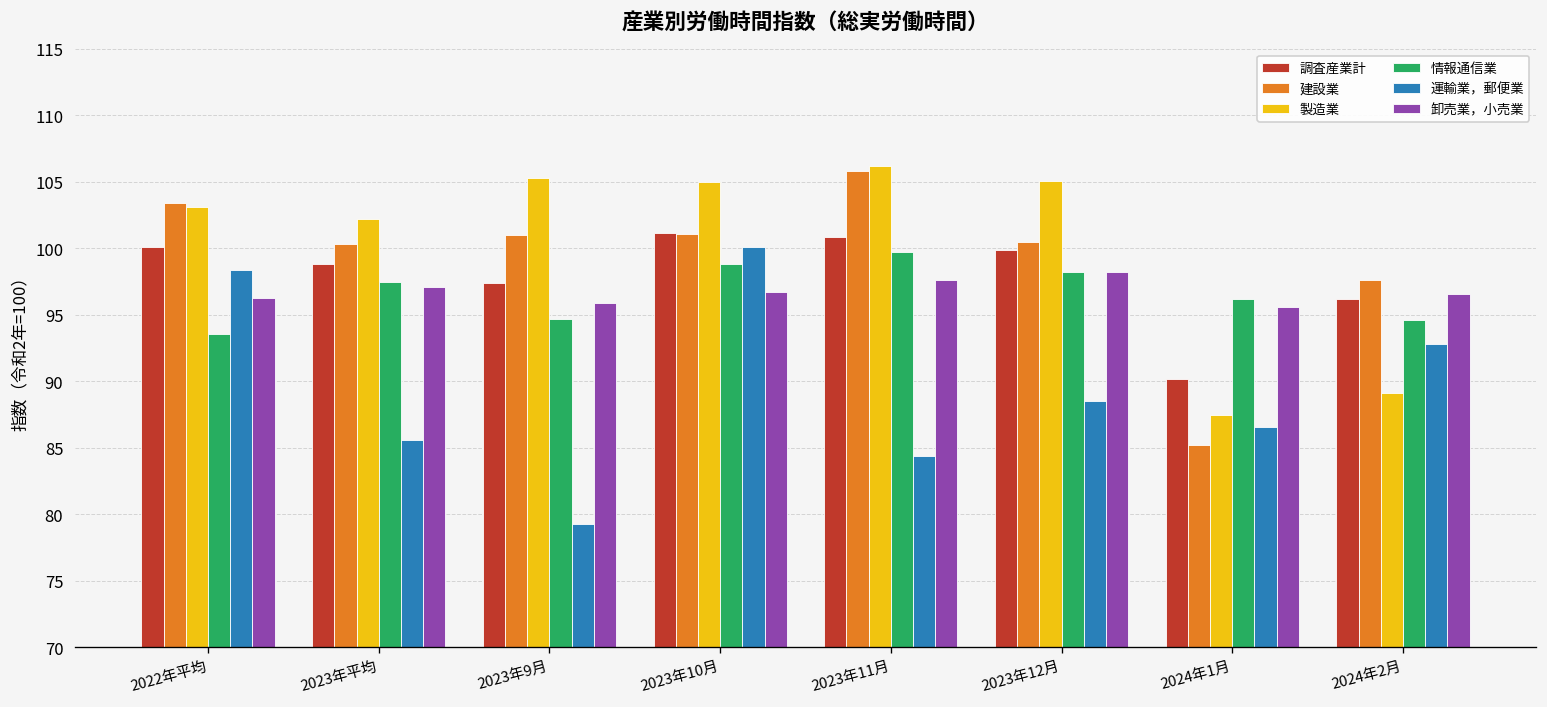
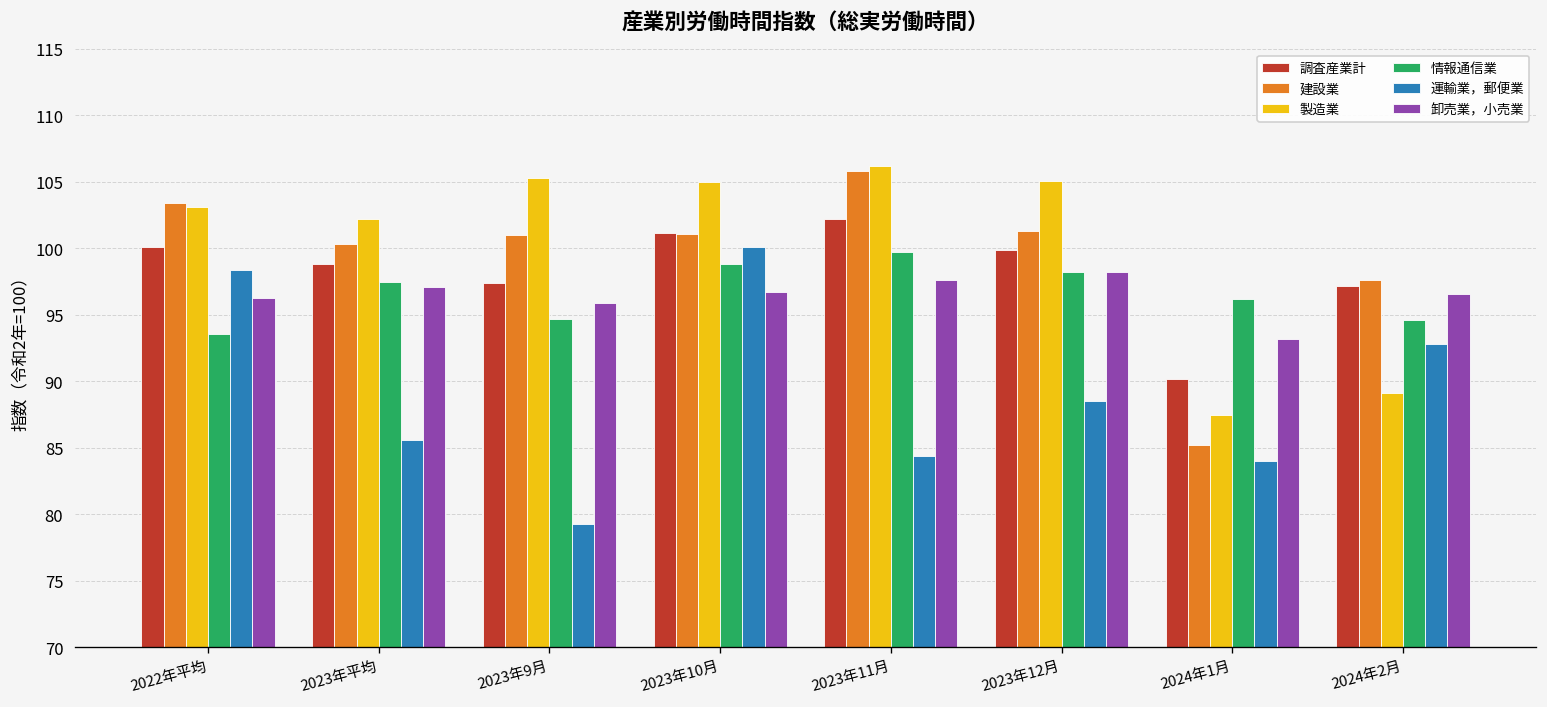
調査産業計, 2023年11月: 100.9 -> 102.2
建設業, 2023年12月: 100.5 -> 101.3
運輸業，郵便業, 2024年1月: 86.6 -> 84.0
卸売業，小売業, 2024年1月: 95.6 -> 93.2
調査産業計, 2024年2月: 96.2 -> 97.2
